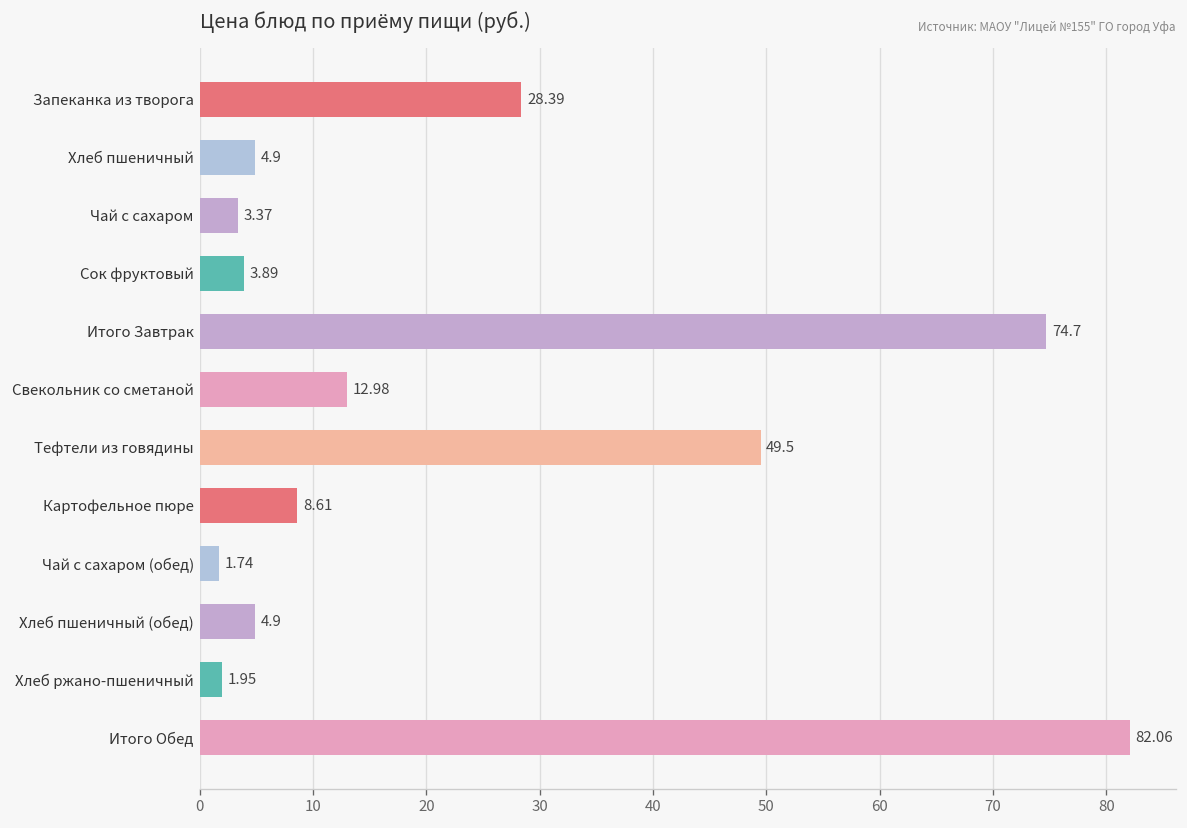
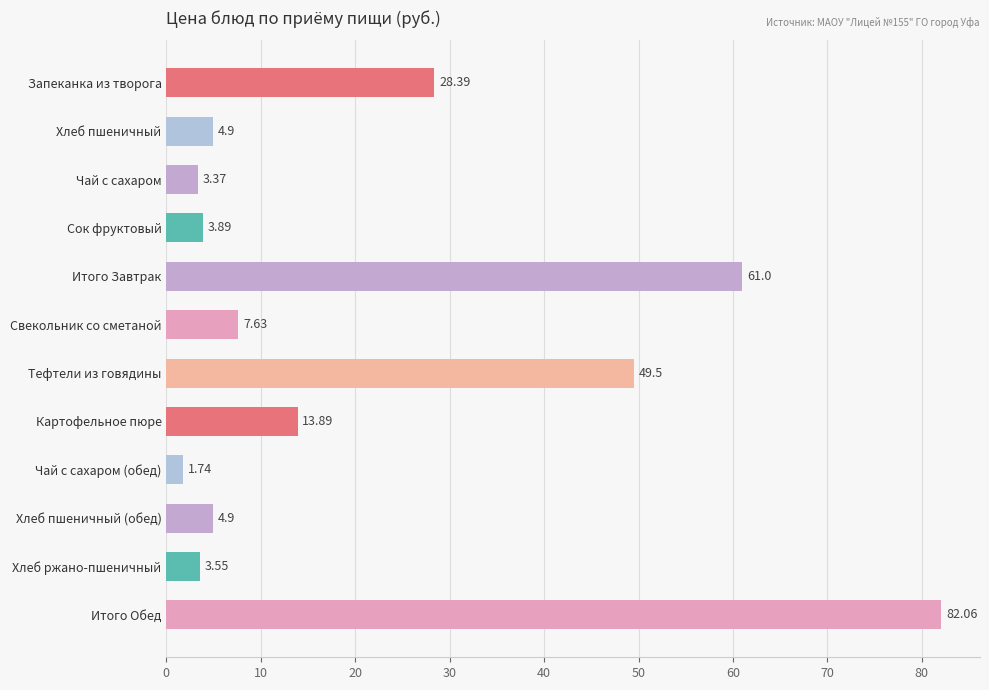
Итого Завтрак: 74.7 -> 61.0
Свекольник со сметаной: 12.98 -> 7.63
Картофельное пюре: 8.61 -> 13.89
Хлеб ржано-пшеничный: 1.95 -> 3.55
